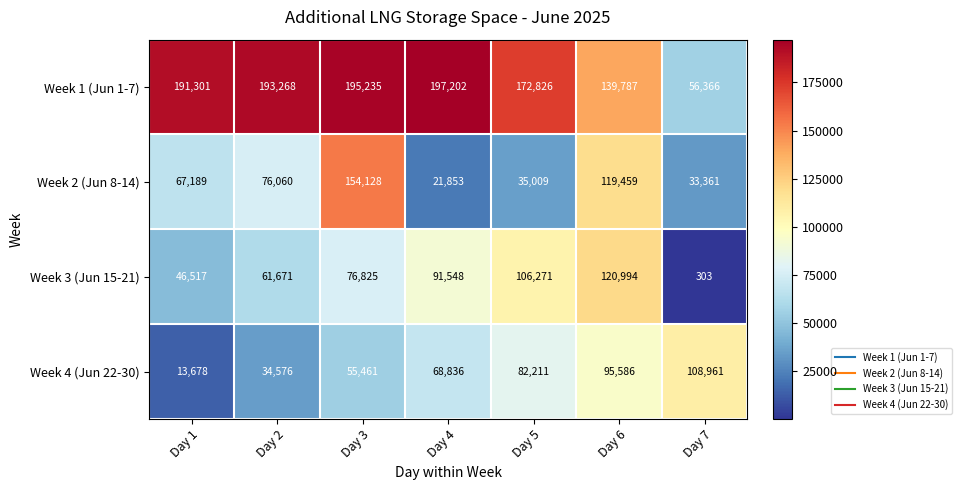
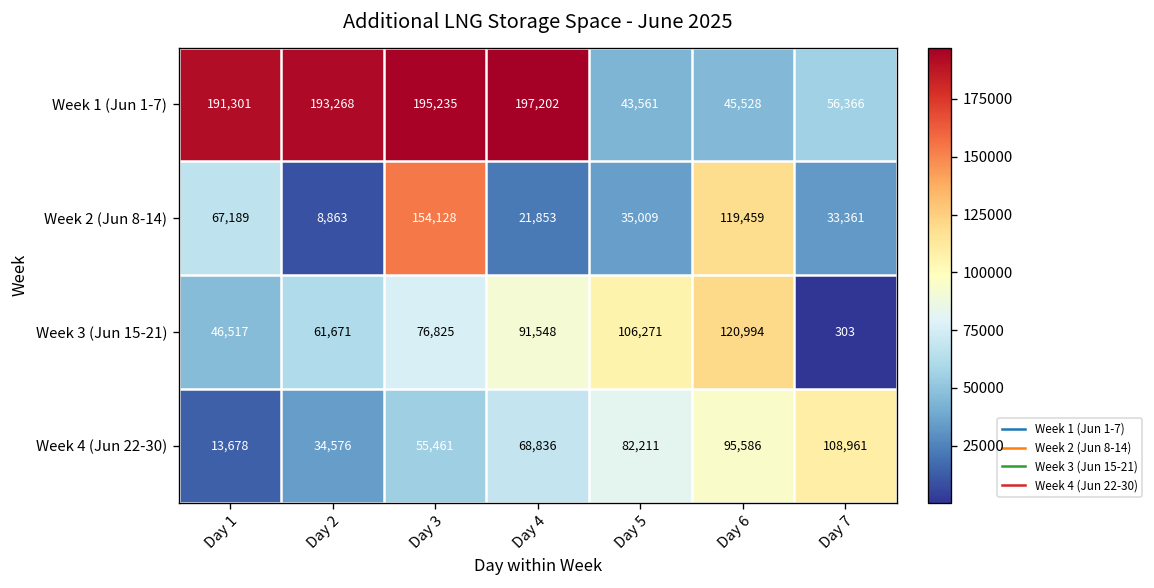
Week 1 (Jun 1-7), Day 5: 172,826 -> 43,561
Week 1 (Jun 1-7), Day 6: 139,787 -> 45,528
Week 2 (Jun 8-14), Day 2: 76,060 -> 8,863
